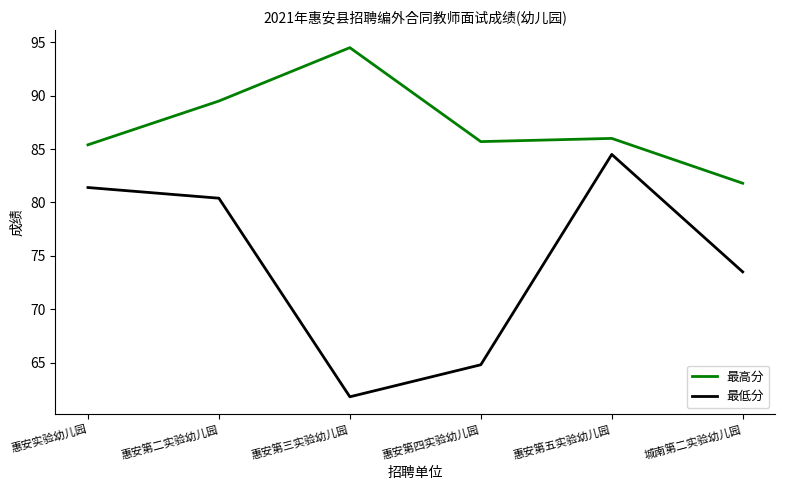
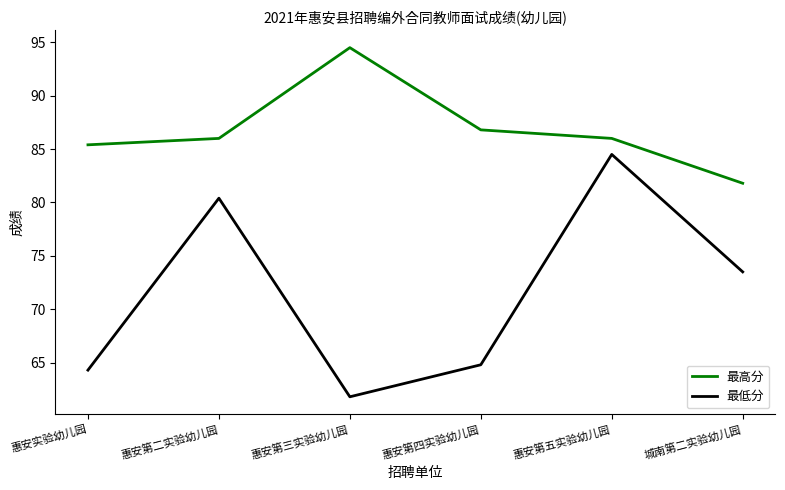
最低分, 惠安实验幼儿园: 81.4 -> 64.3
最高分, 惠安第二实验幼儿园: 89.5 -> 86.0
最高分, 惠安第四实验幼儿园: 85.7 -> 86.8
